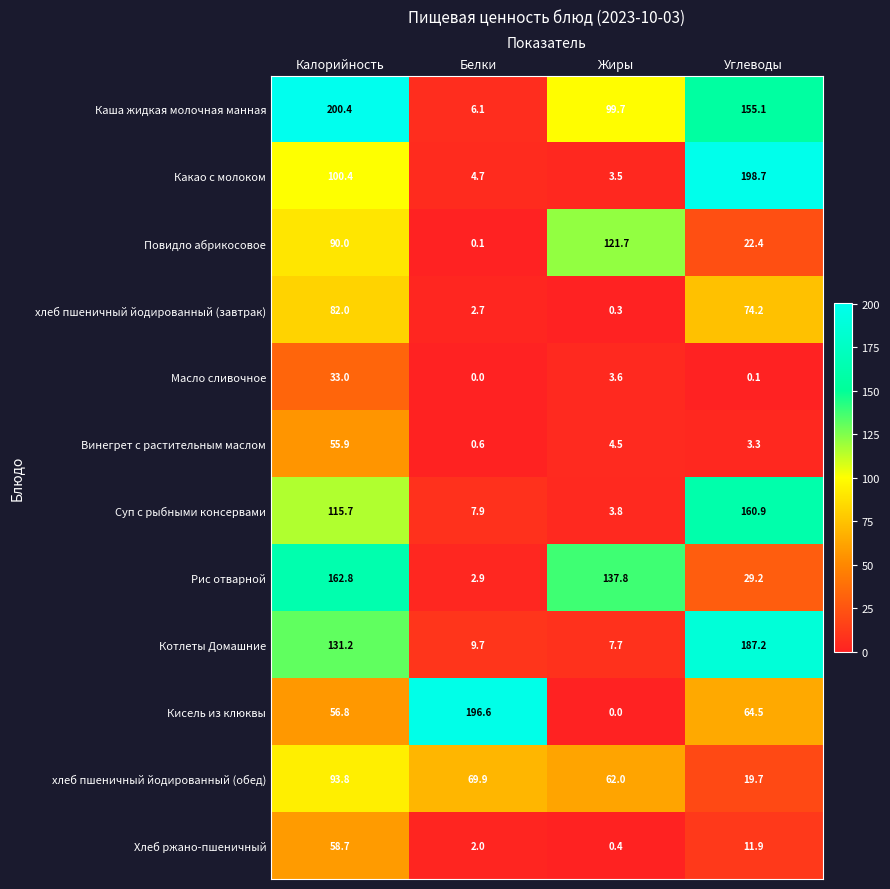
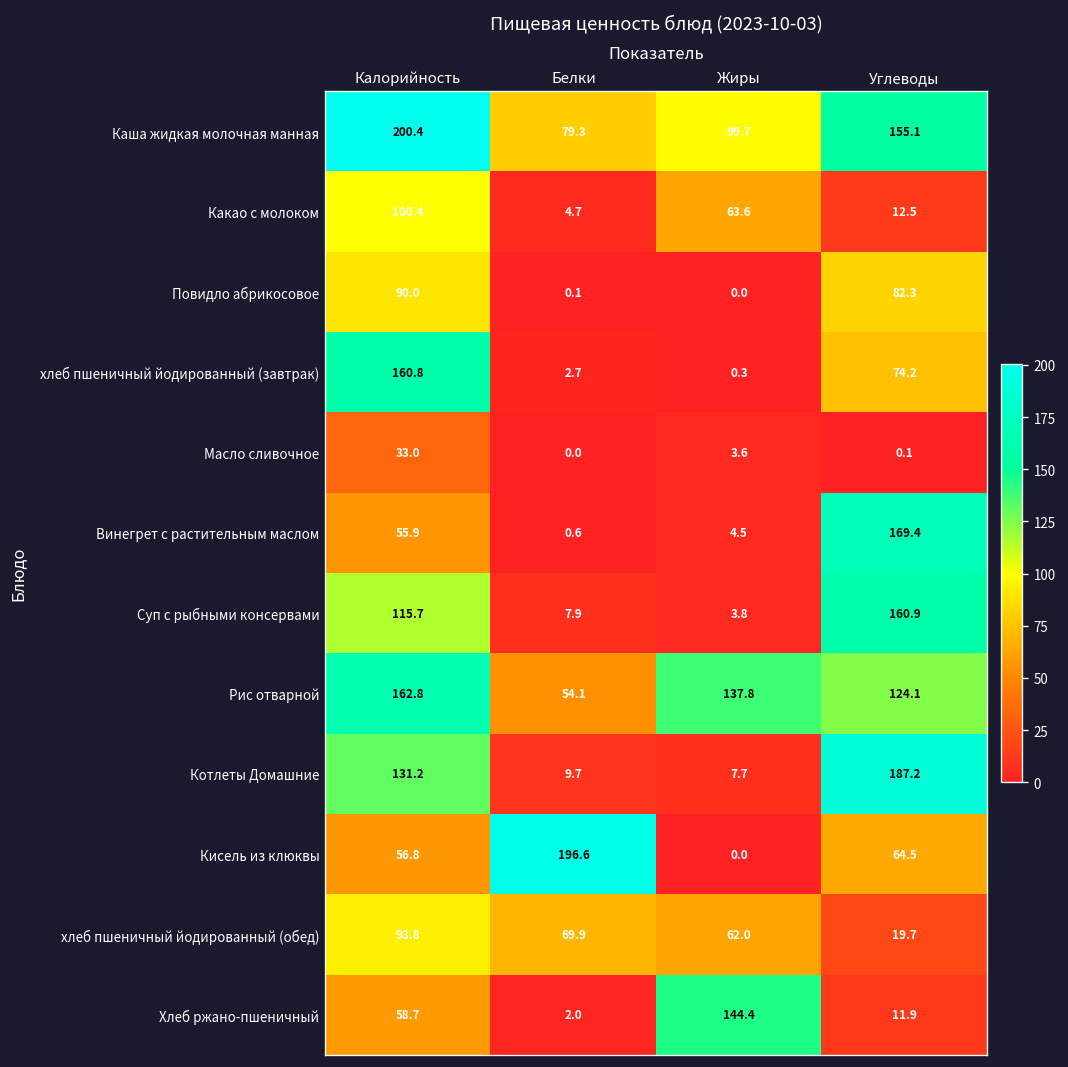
Каша жидкая молочная манная, Белки: 6.1 -> 79.3
Какао с молоком, Жиры: 3.5 -> 63.6
Какао с молоком, Углеводы: 198.7 -> 12.5
Повидло абрикосовое, Жиры: 121.7 -> 0.0
Повидло абрикосовое, Углеводы: 22.4 -> 82.3
хлеб пшеничный йодированный (завтрак), Калорийность: 82.0 -> 160.8
Винегрет с растительным маслом, Углеводы: 3.3 -> 169.4
Рис отварной, Белки: 2.9 -> 54.1
Рис отварной, Углеводы: 29.2 -> 124.1
Хлеб ржано-пшеничный, Жиры: 0.4 -> 144.4
